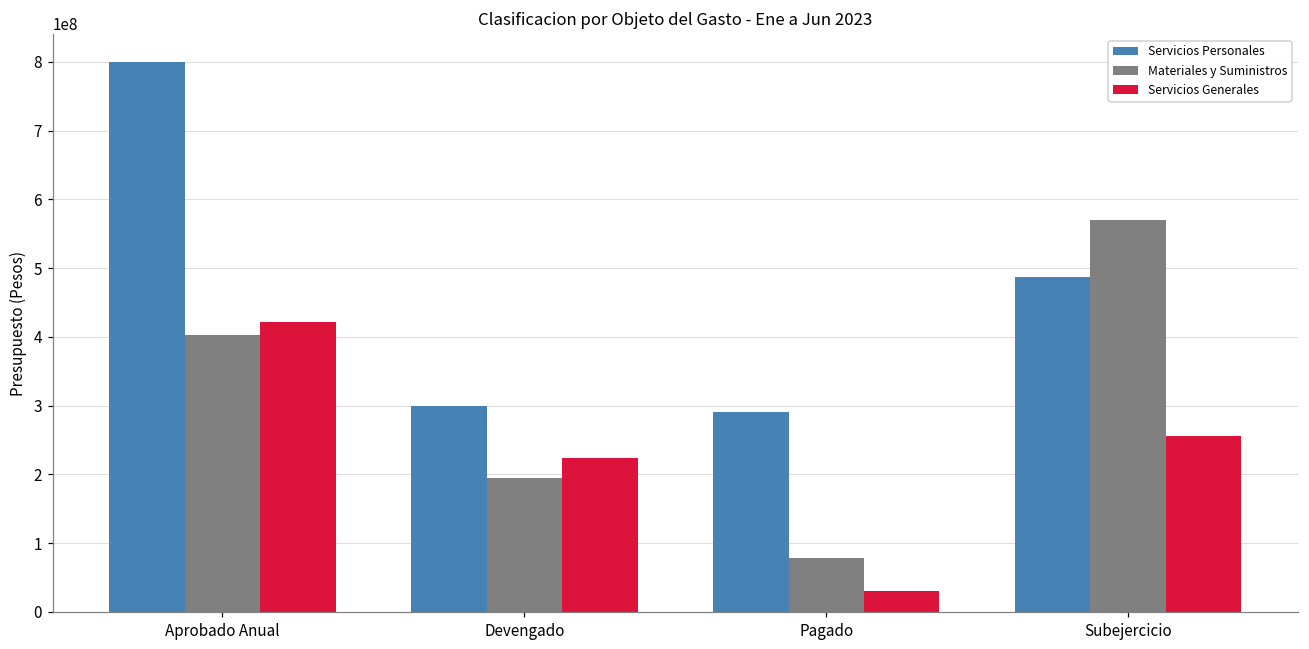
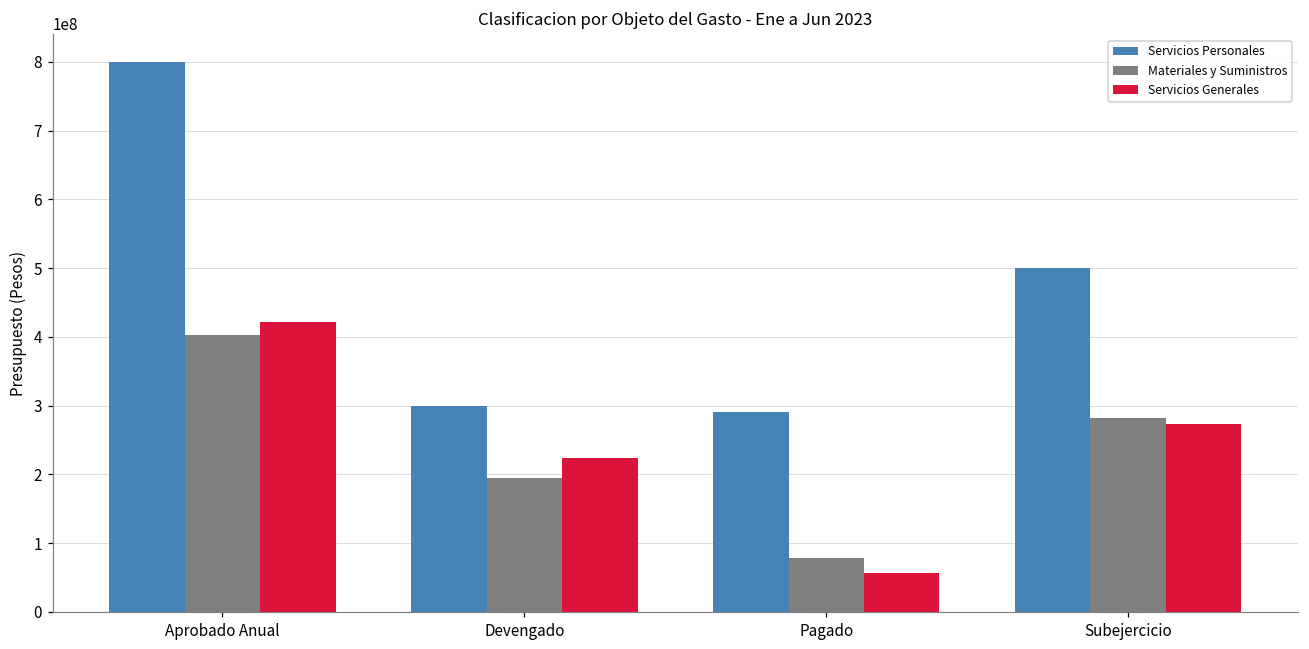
Servicios Generales, Pagado: 30000000 -> 60000000
Servicios Personales, Subejercicio: 490000000 -> 500000000
Materiales y Suministros, Subejercicio: 570000000 -> 280000000
Servicios Generales, Subejercicio: 260000000 -> 270000000
